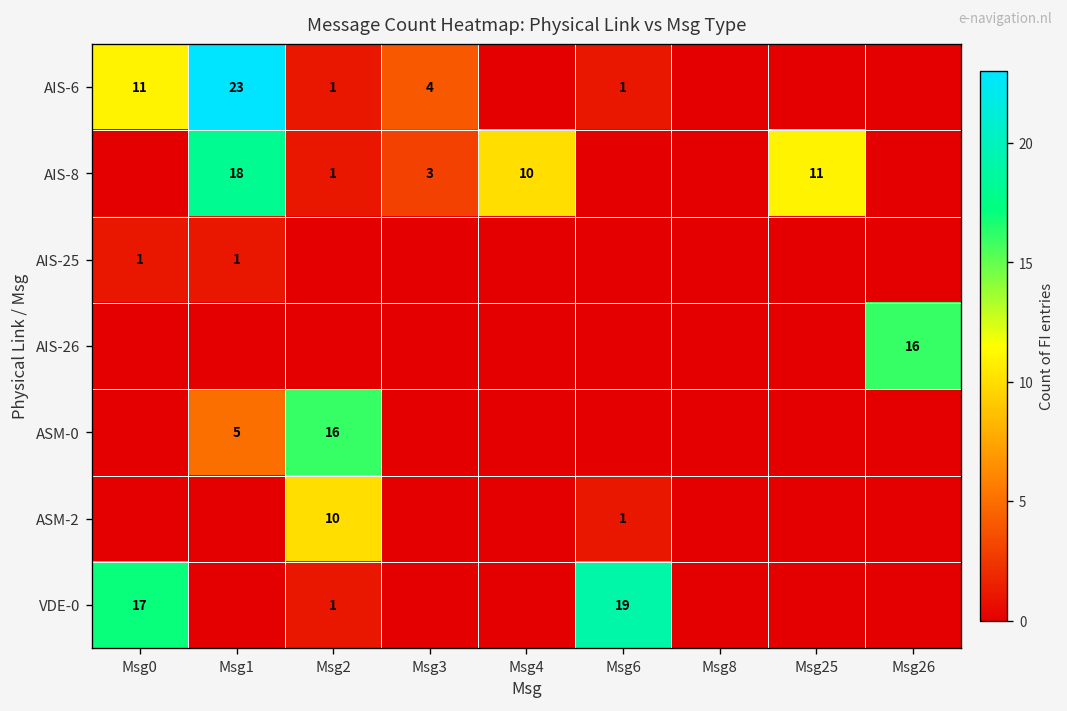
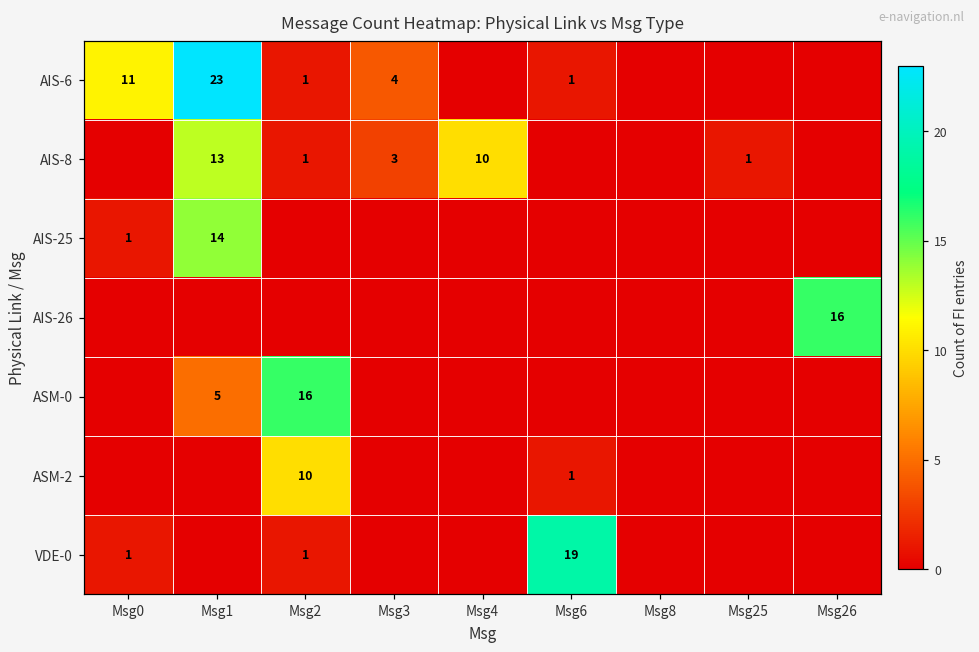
AIS-8, Msg1: 18 -> 13
AIS-8, Msg25: 11 -> 1
AIS-25, Msg1: 1 -> 14
VDE-0, Msg0: 17 -> 1
